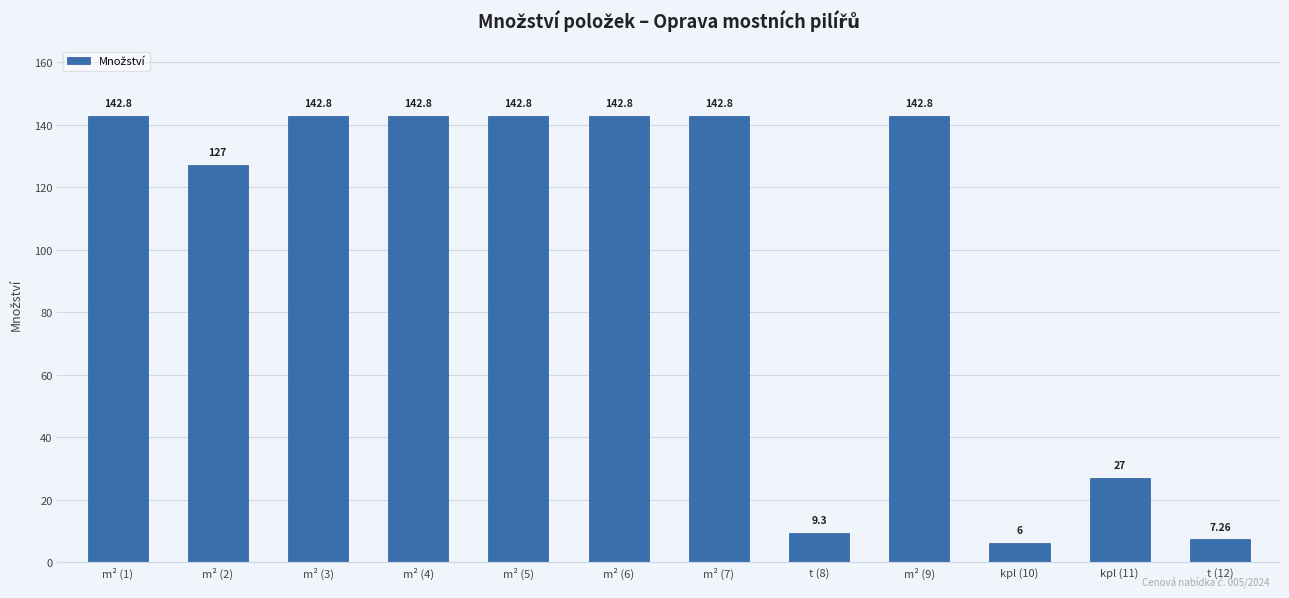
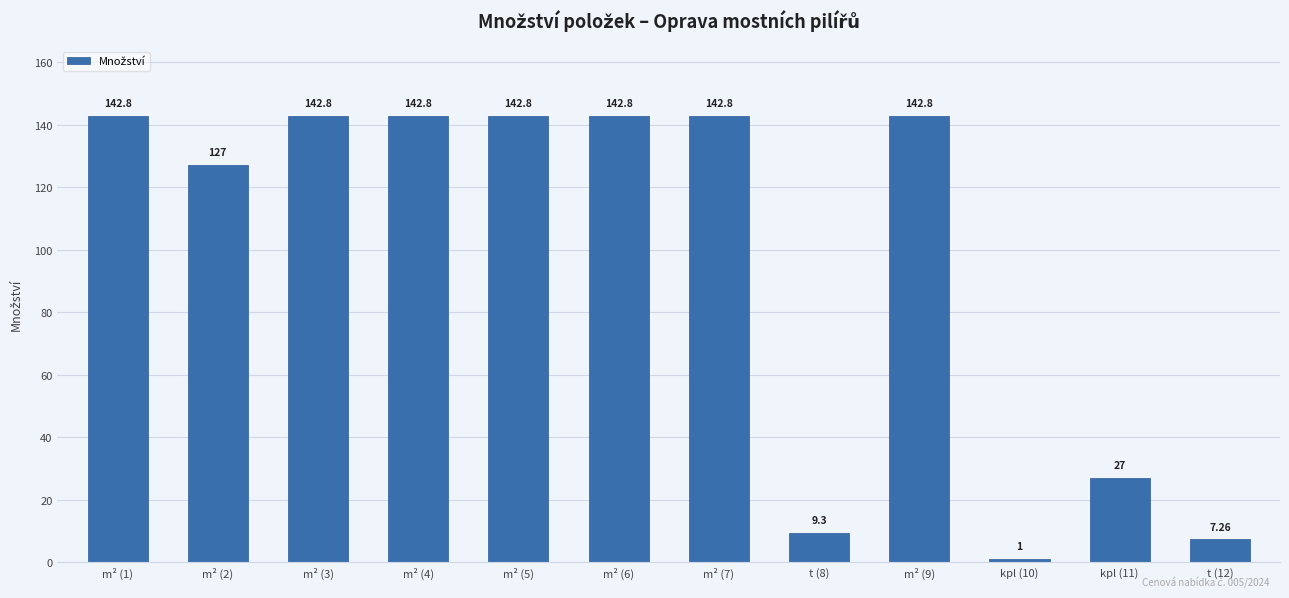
kpl (10): 6 -> 1
